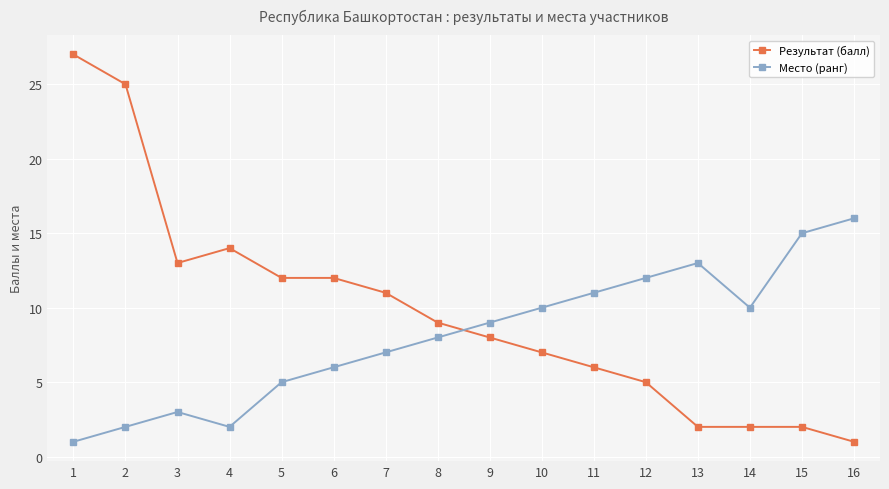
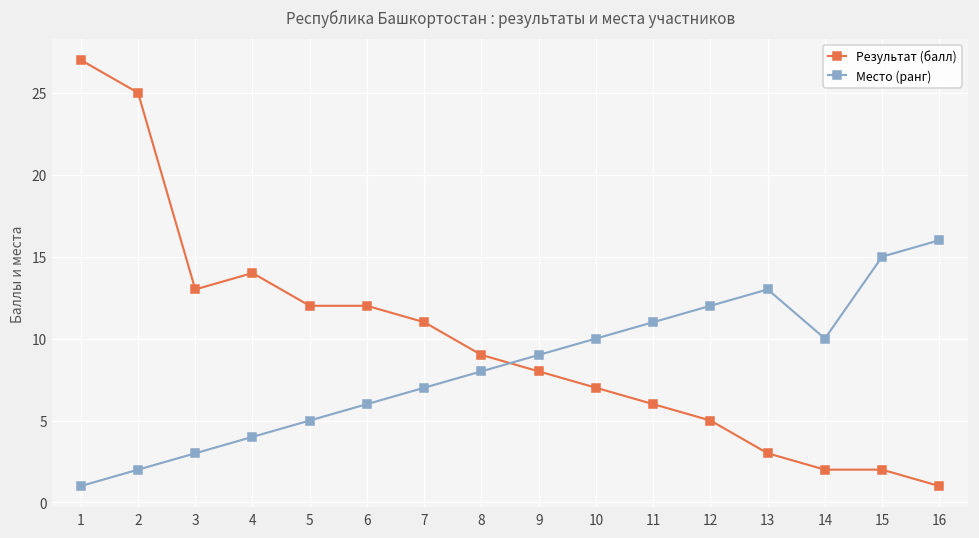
Место (ранг), 4: 2 -> 4
Результат (балл), 13: 2 -> 3
